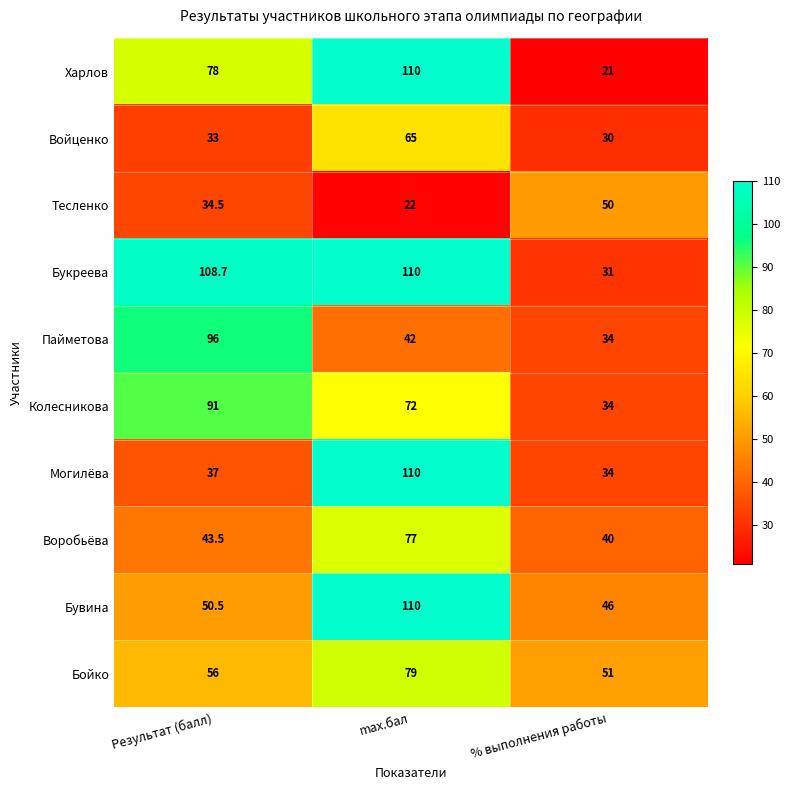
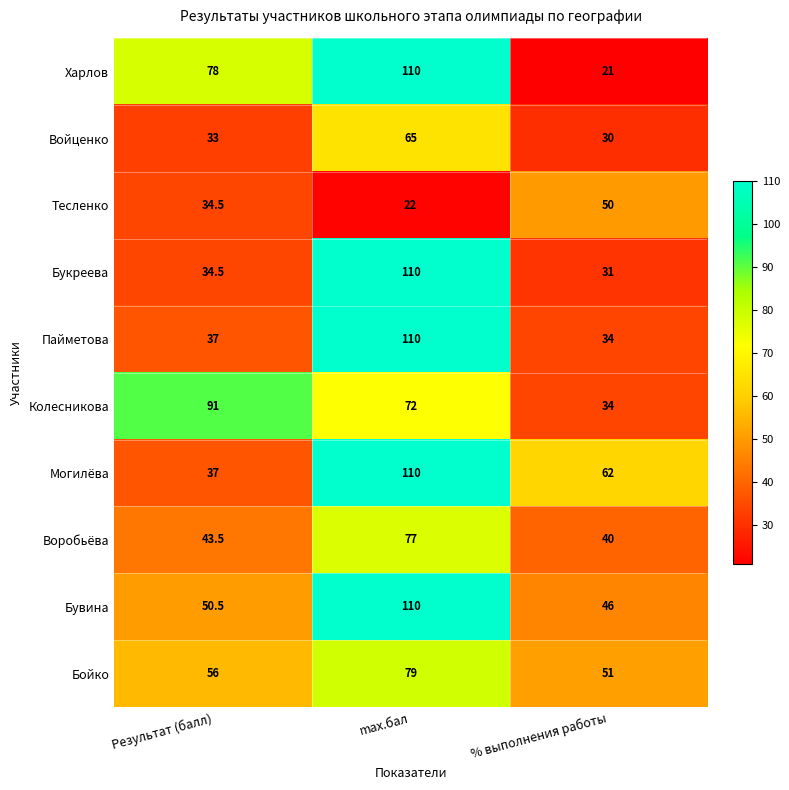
Букреева, Результат (балл): 108.7 -> 34.5
Пайметова, Результат (балл): 96 -> 37
Пайметова, max.бал: 42 -> 110
Могилёва, % выполнения работы: 34 -> 62
